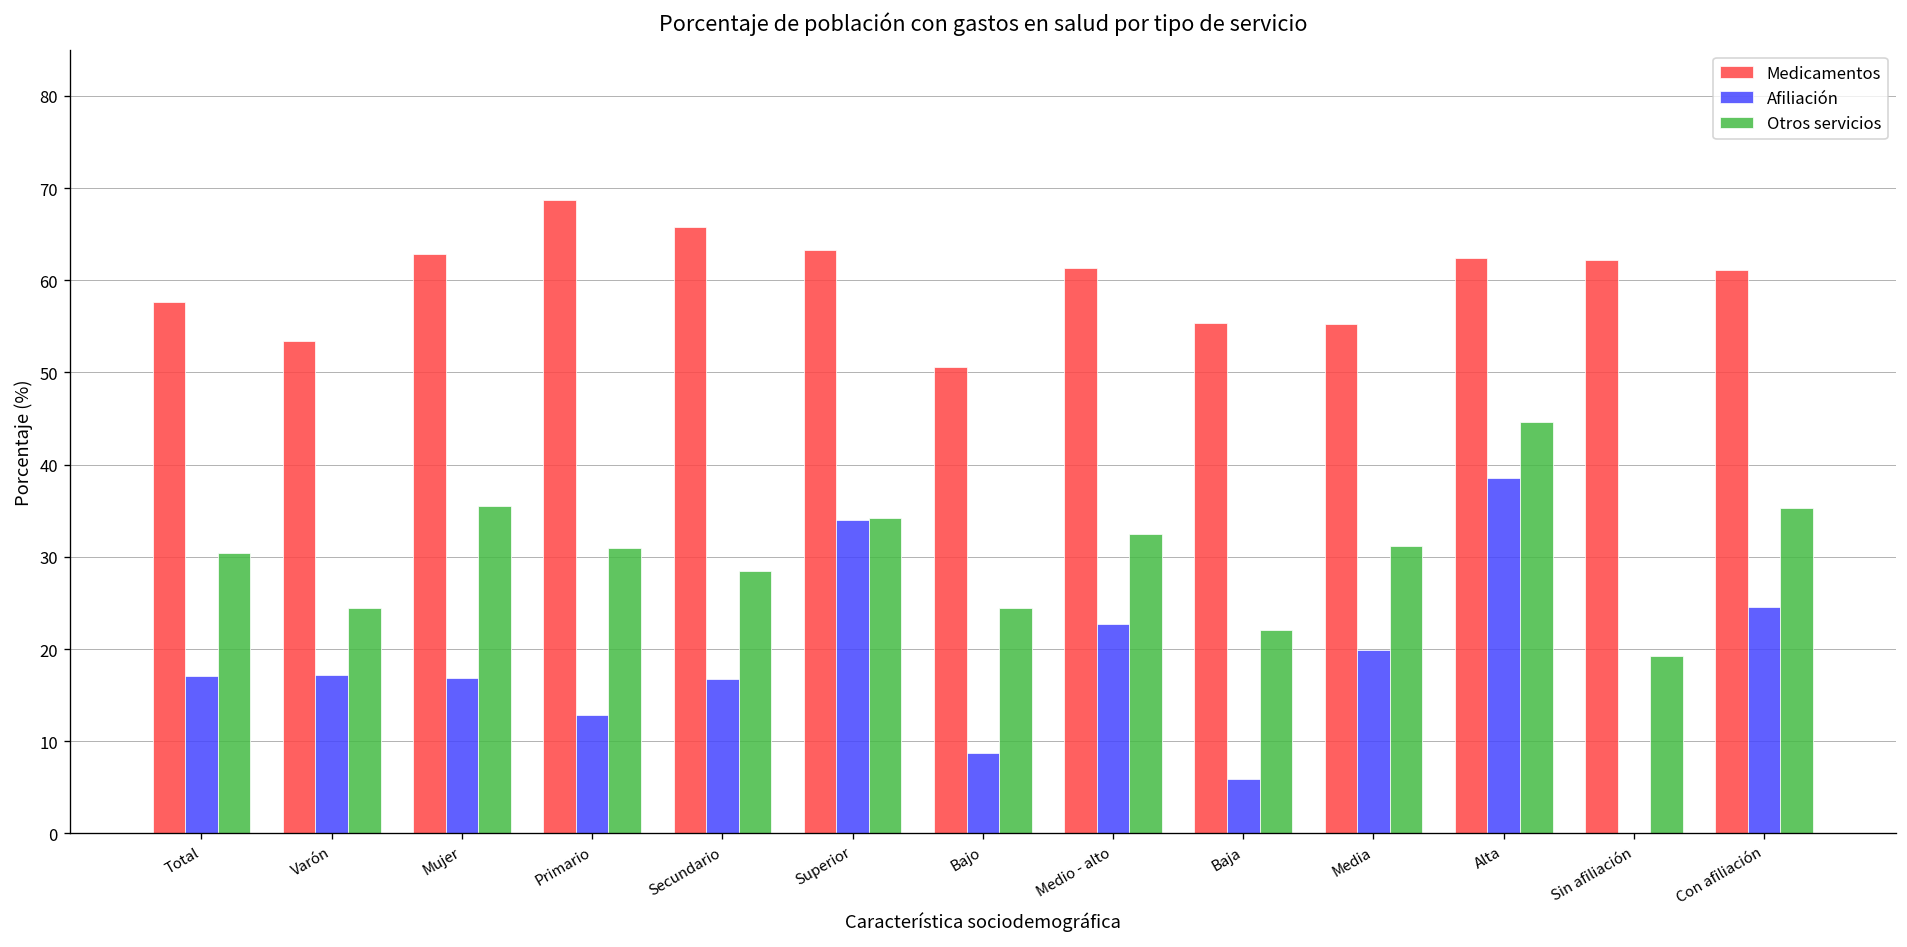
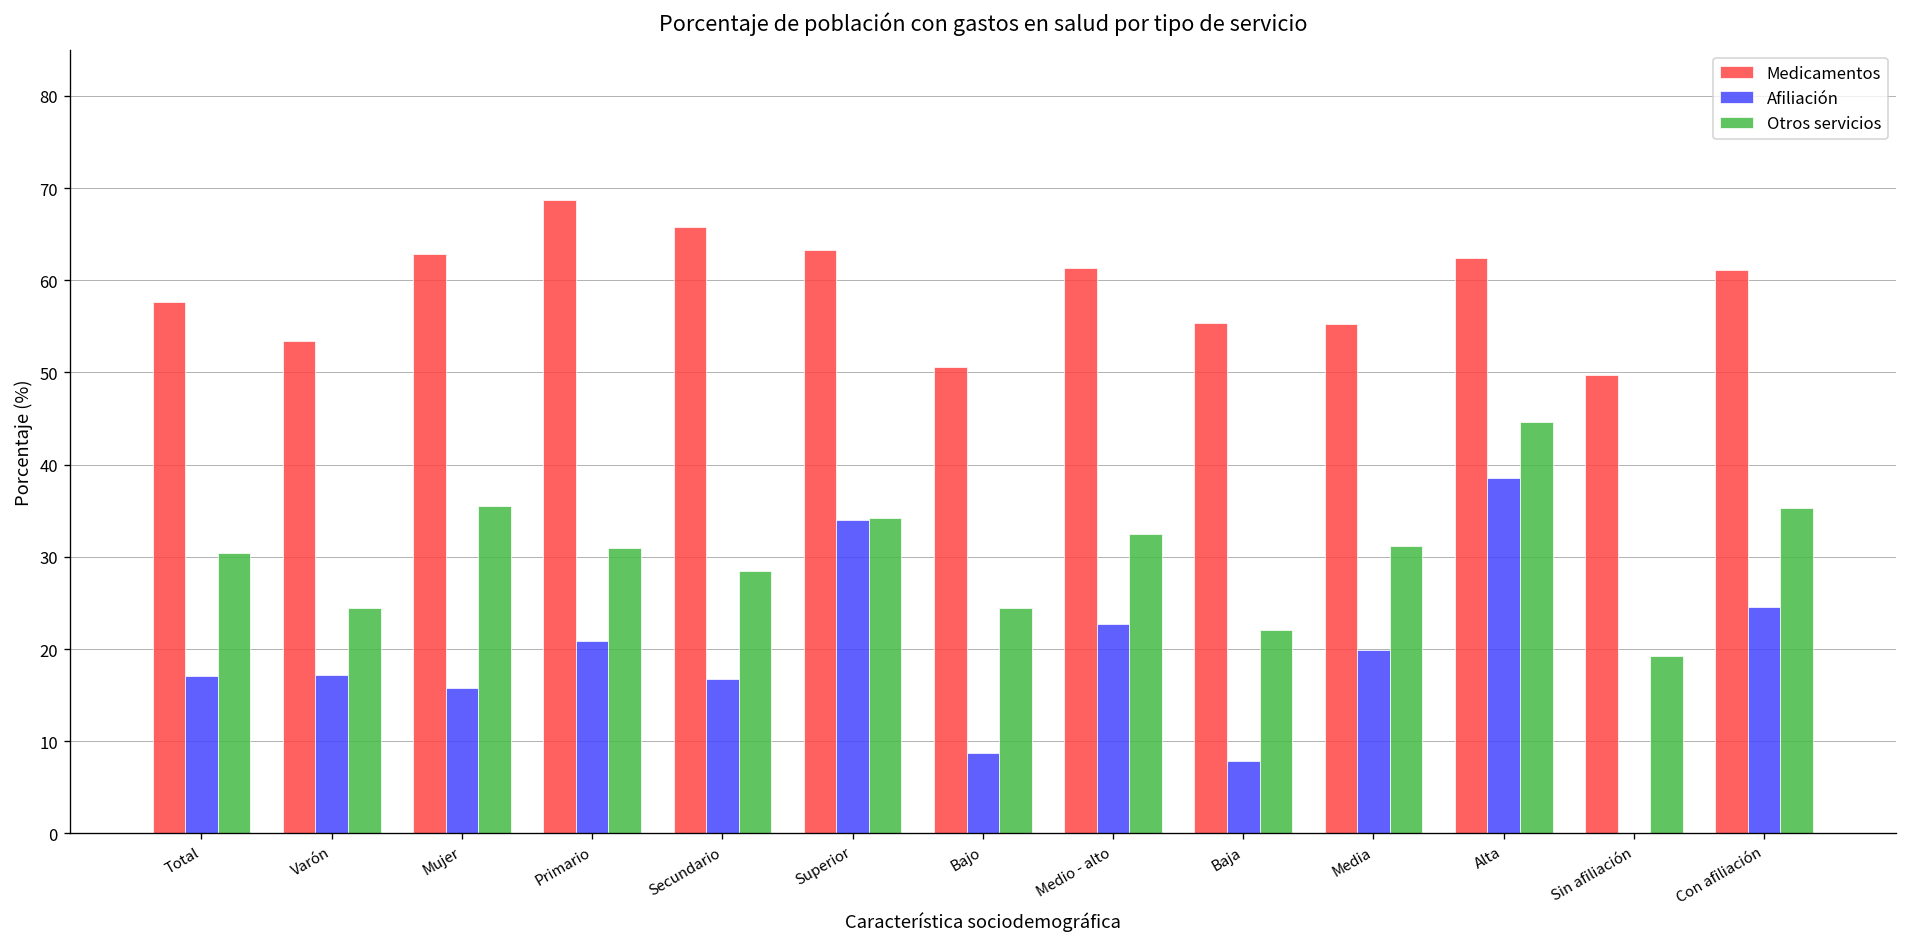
Afiliación, Mujer: 17 -> 16
Afiliación, Primario: 13 -> 21
Afiliación, Baja: 6 -> 8
Medicamentos, Sin afiliación: 62 -> 50
